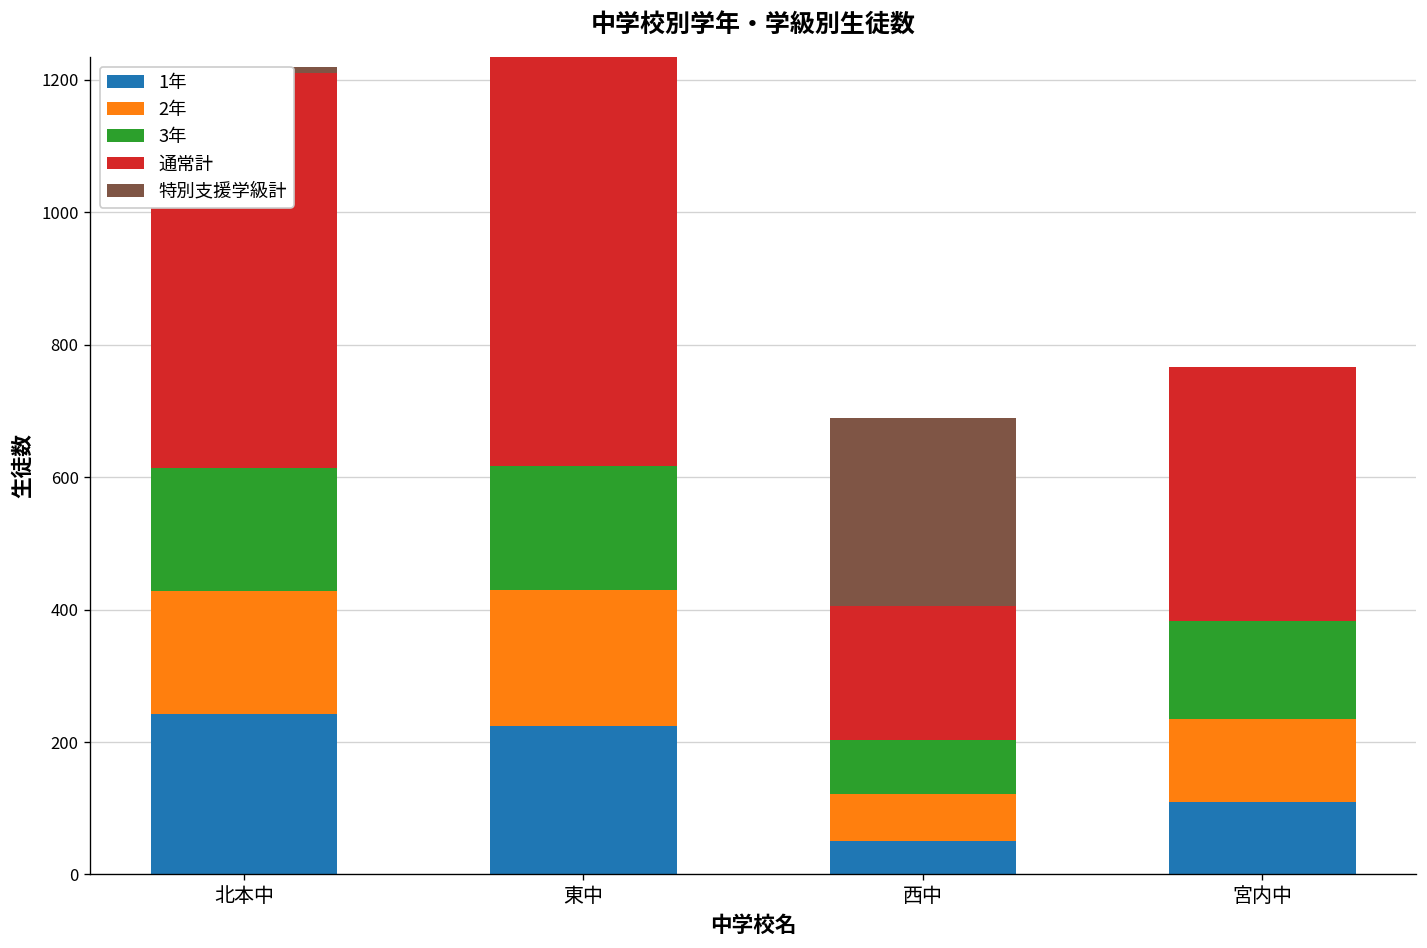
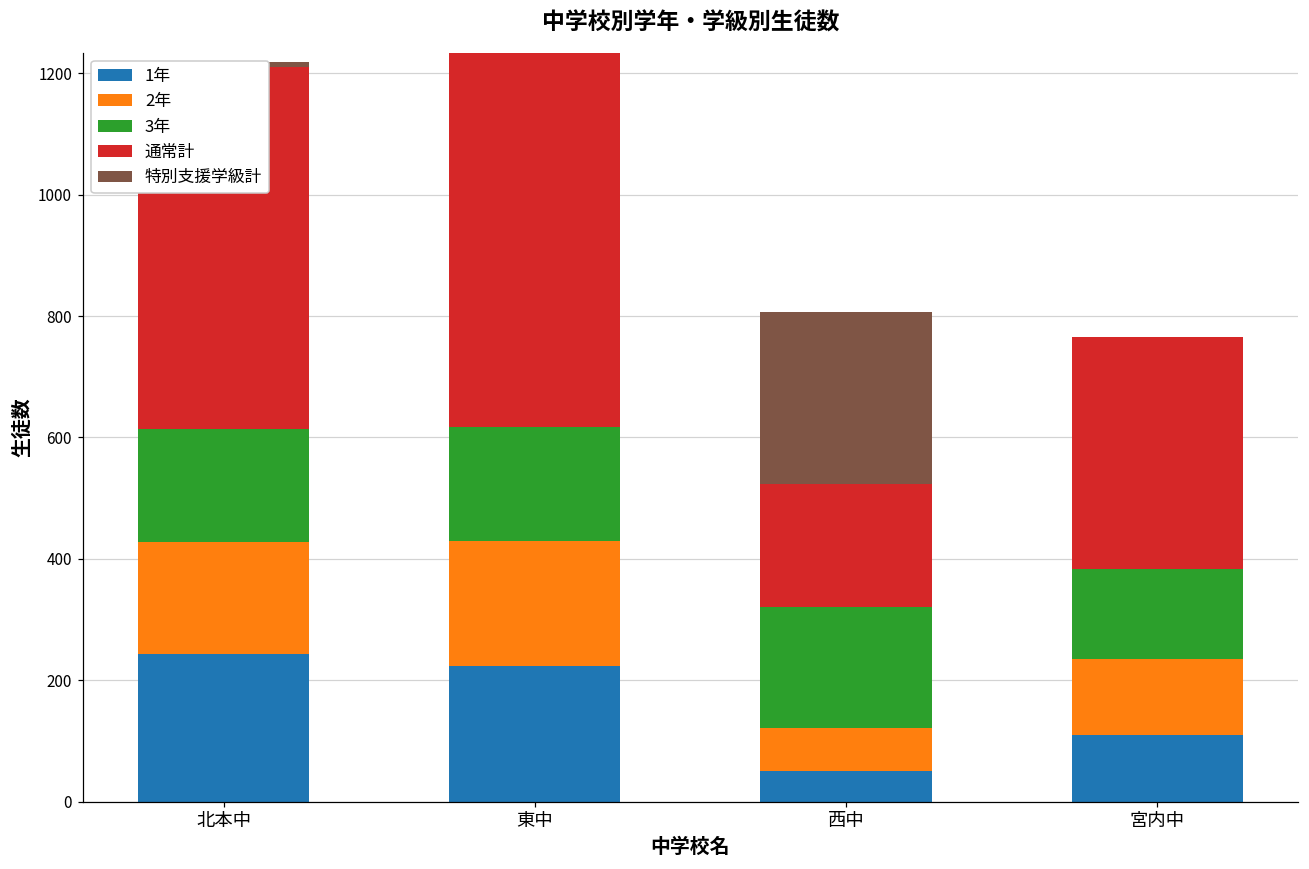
3年, 西中: 80 -> 200
